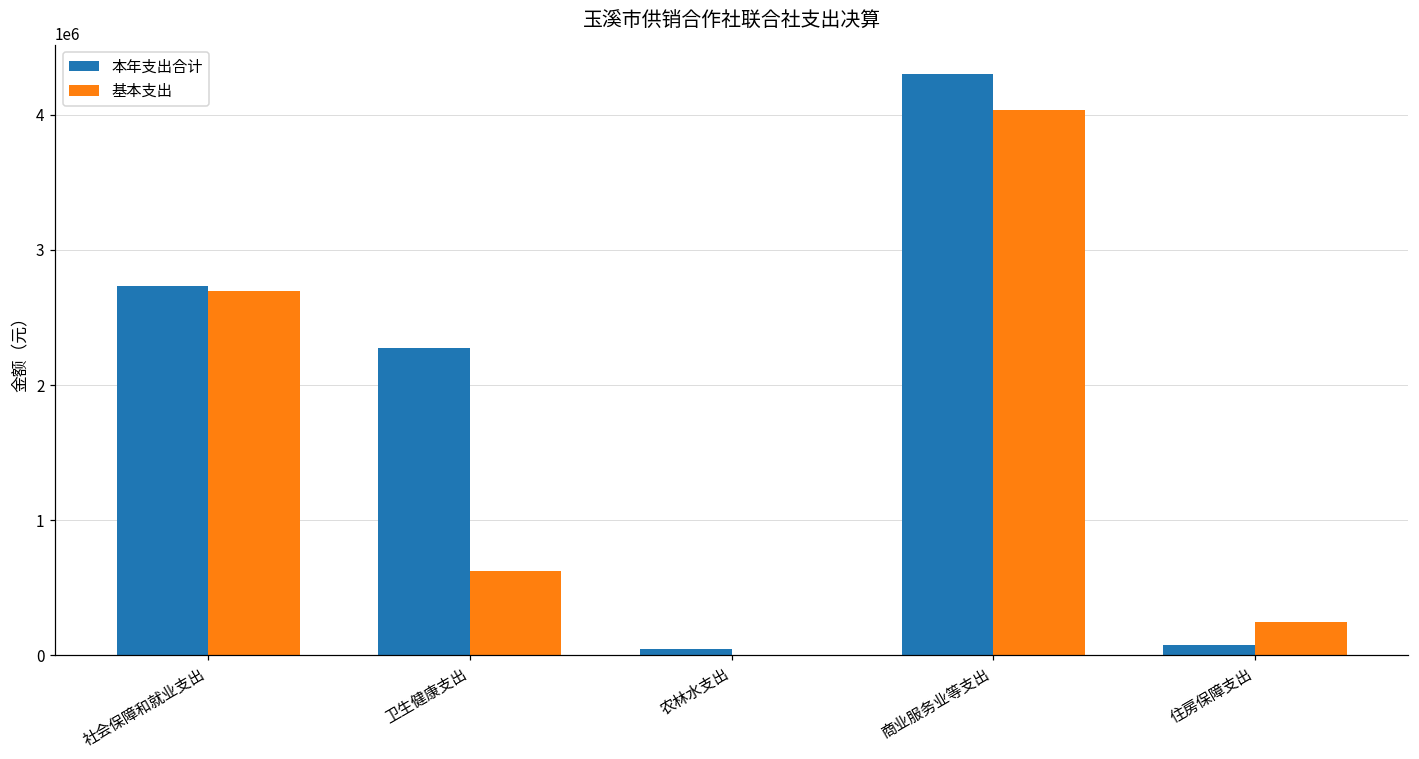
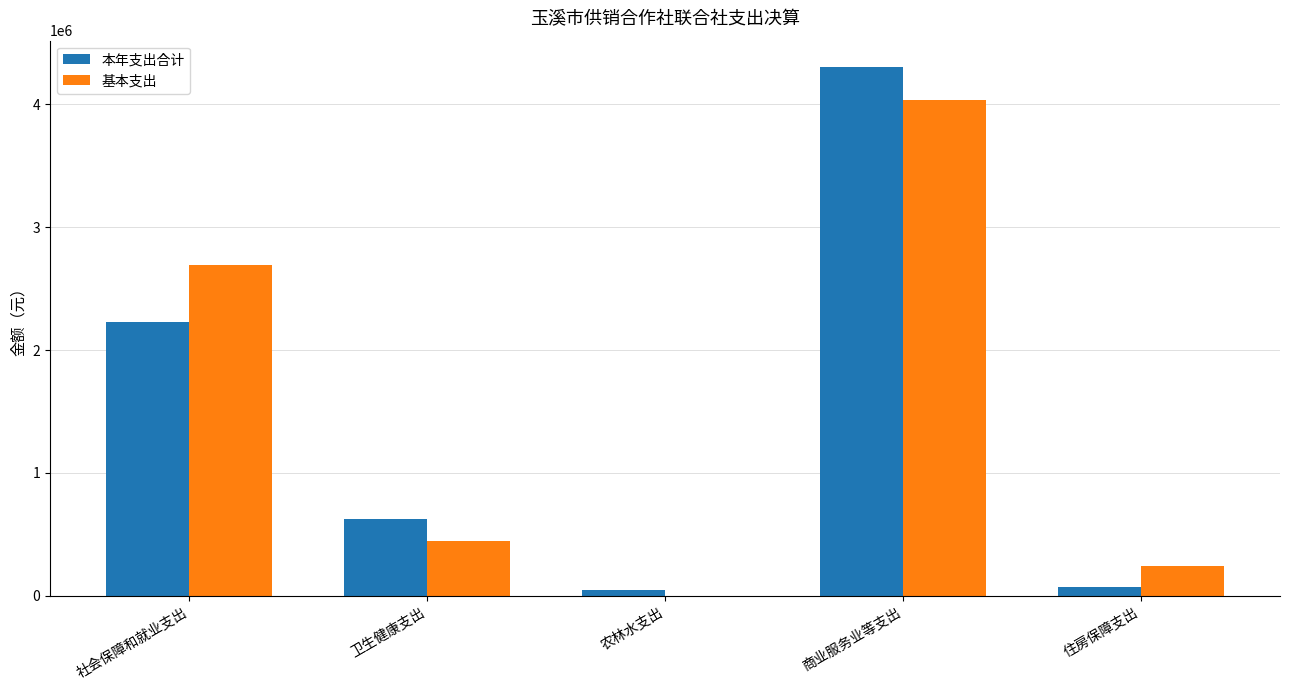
本年支出合计, 社会保障和就业支出: 2730000 -> 2230000
本年支出合计, 卫生健康支出: 2270000 -> 620000
基本支出, 卫生健康支出: 620000 -> 450000
